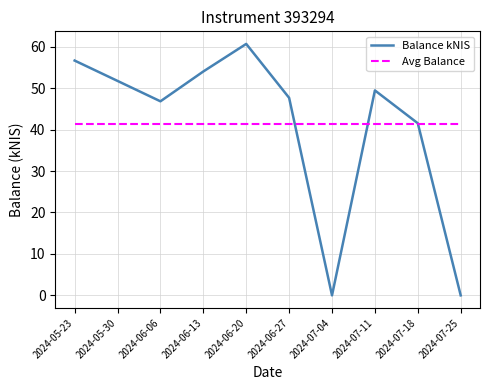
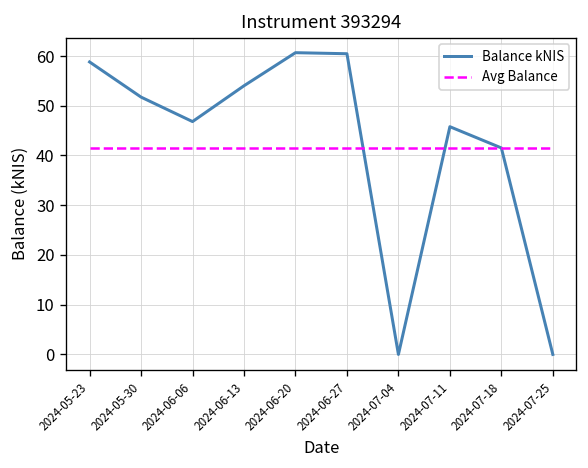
Balance kNIS, 2024-05-23: 57 -> 59
Balance kNIS, 2024-06-27: 48 -> 60
Balance kNIS, 2024-07-11: 49 -> 46
